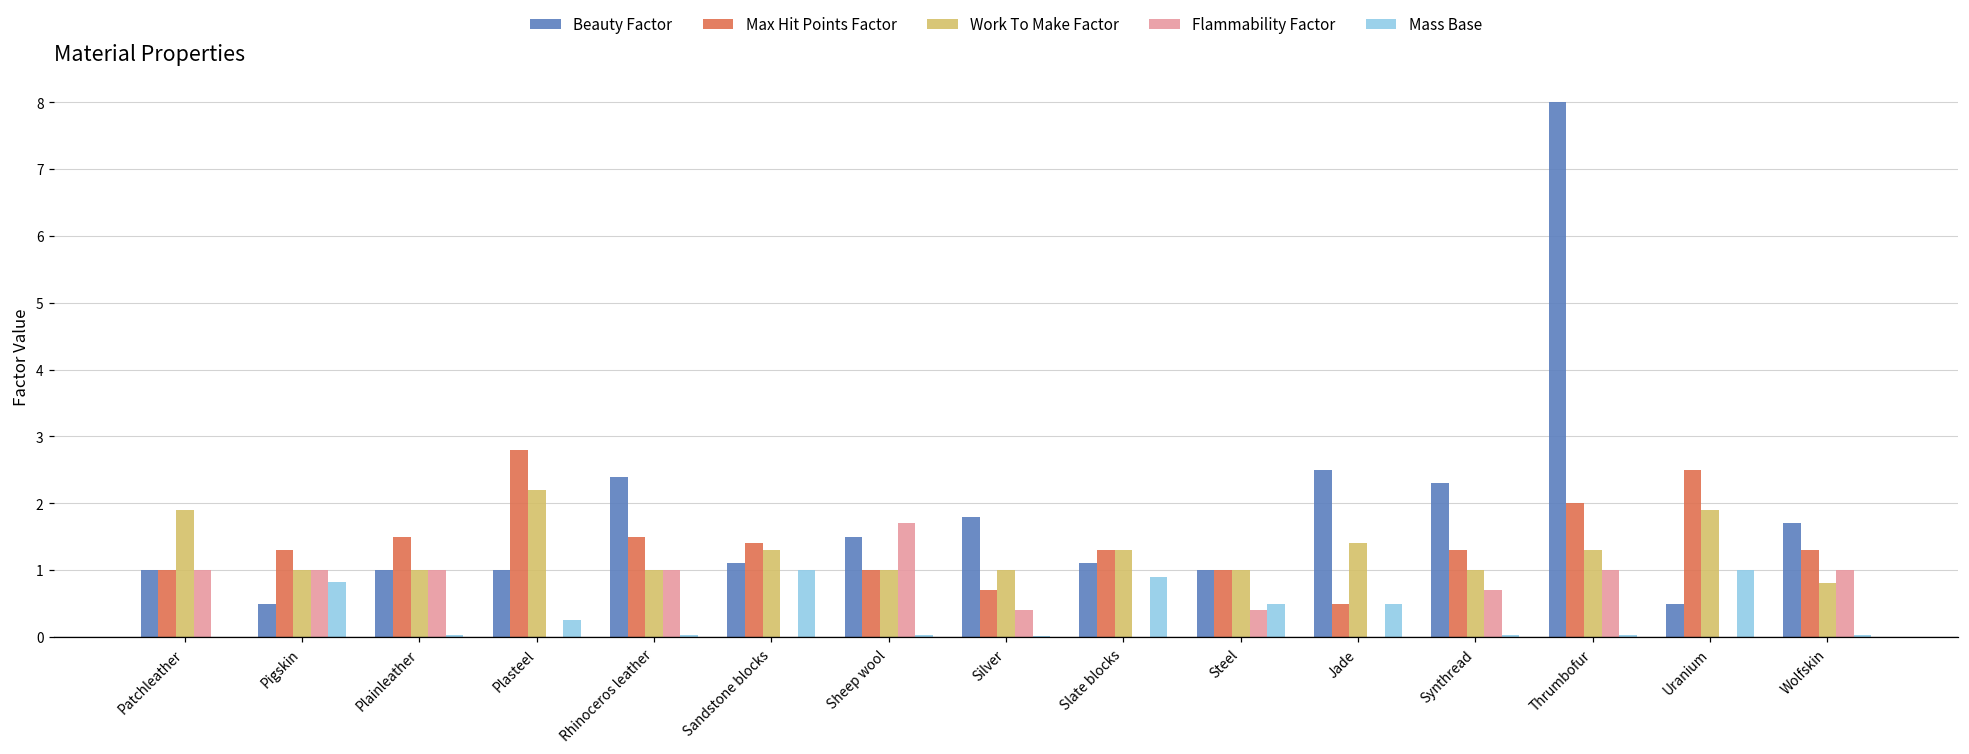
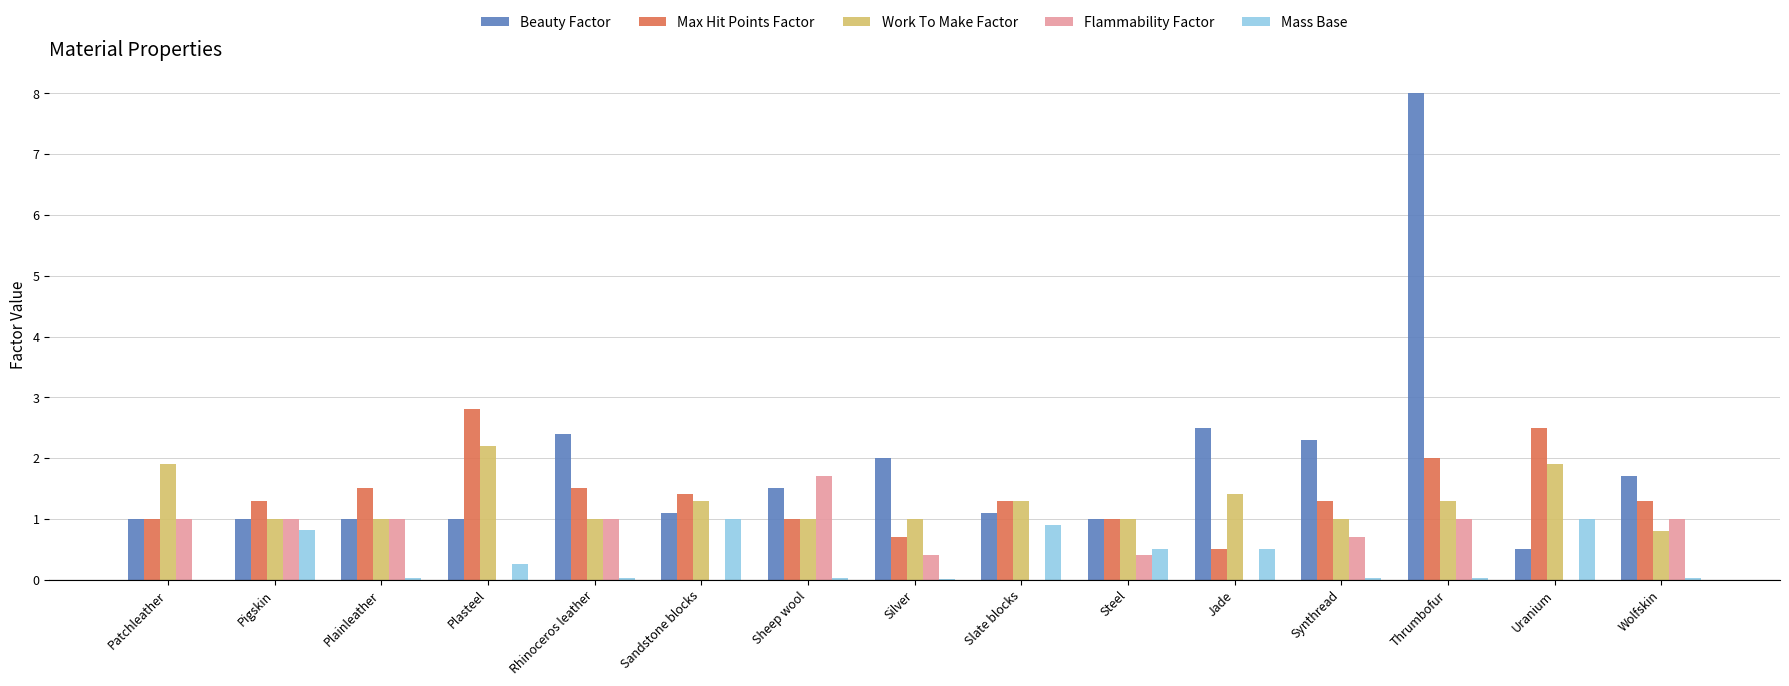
Beauty Factor, Pigskin: 0.5 -> 1.0
Beauty Factor, Silver: 1.8 -> 2.0
